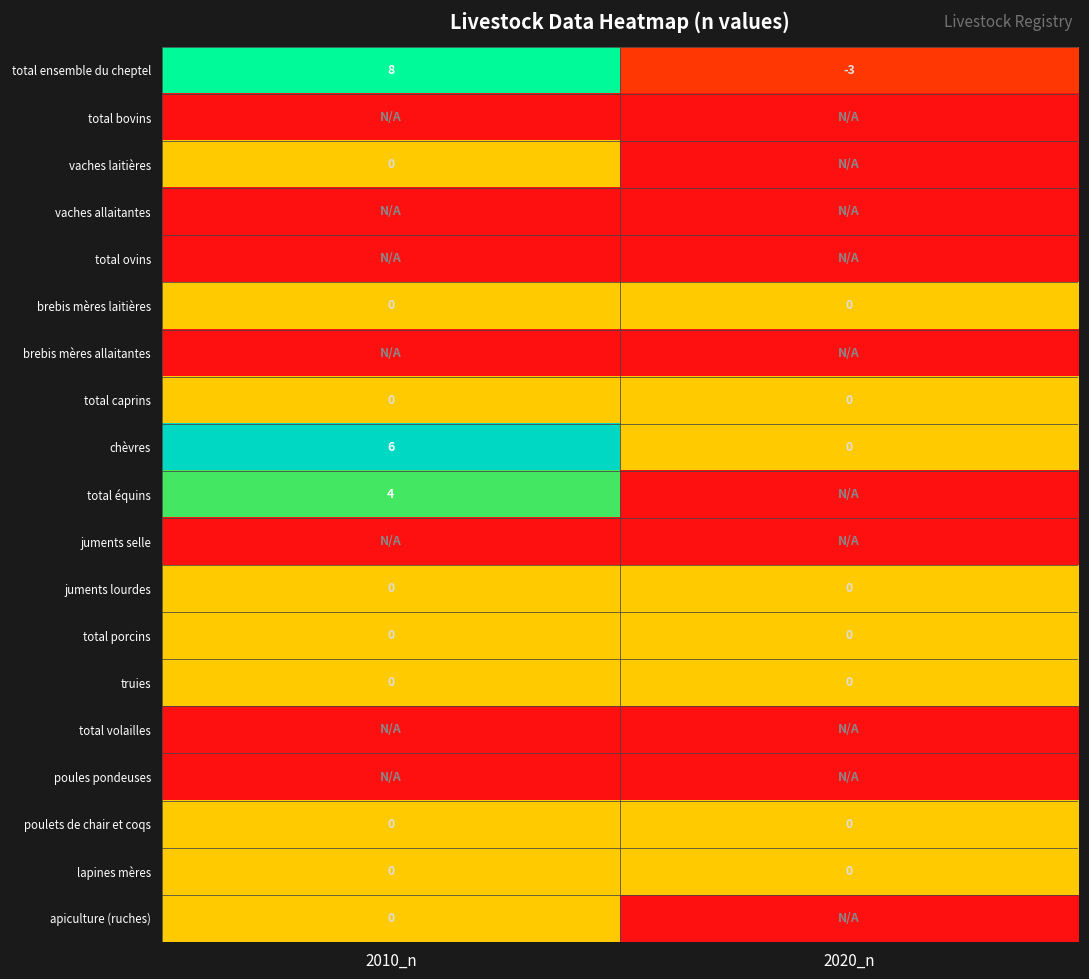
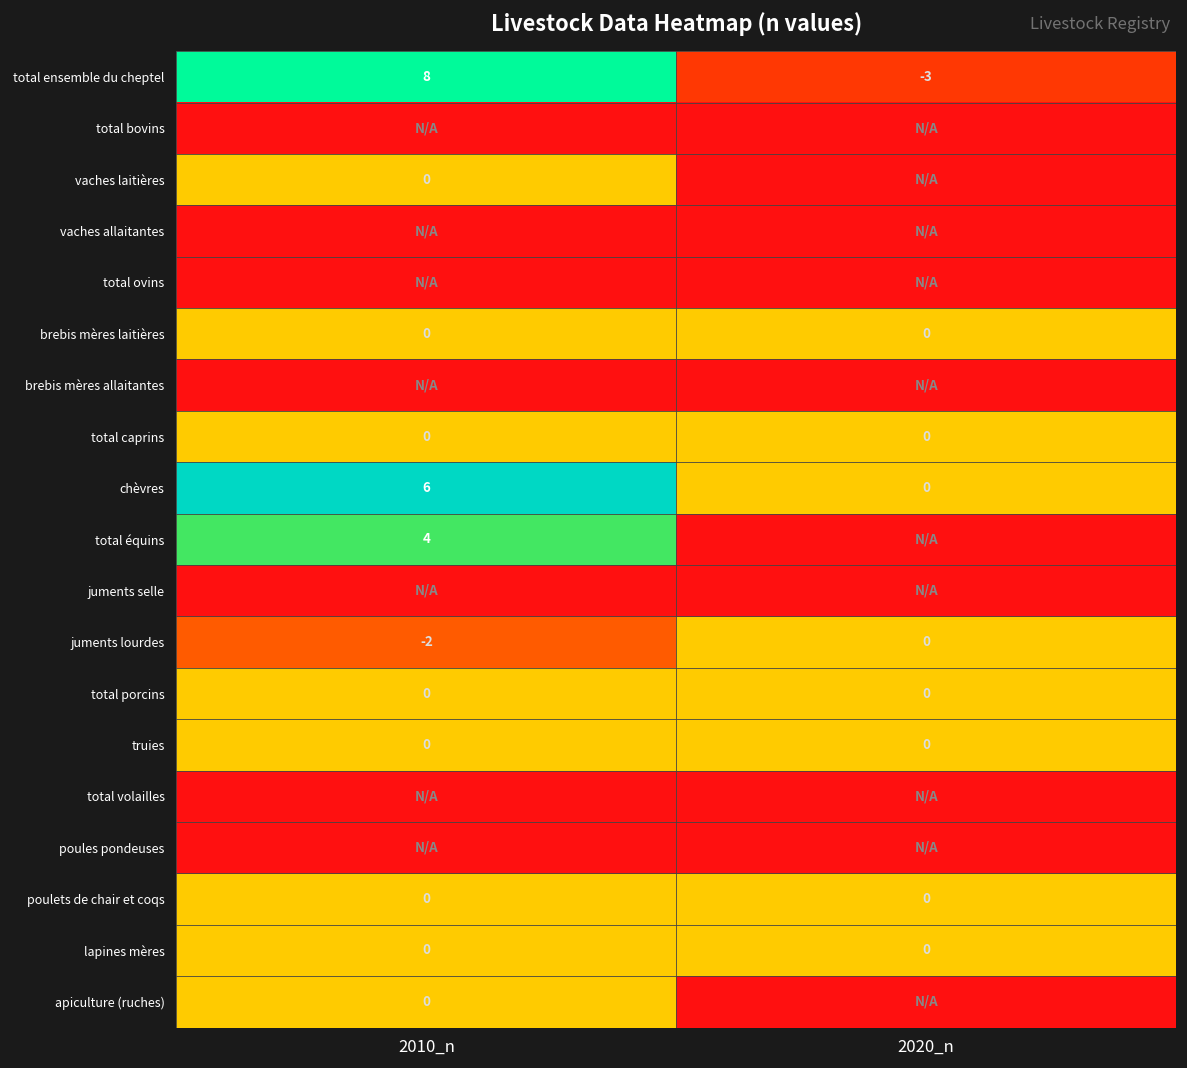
juments lourdes, 2010_n: 0 -> -2
